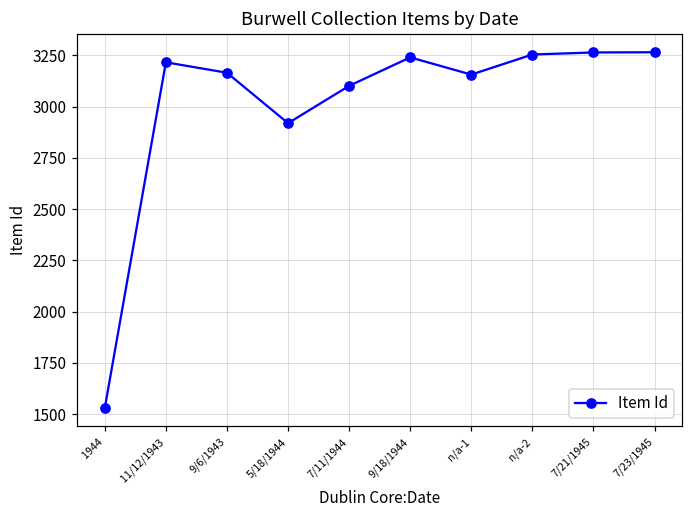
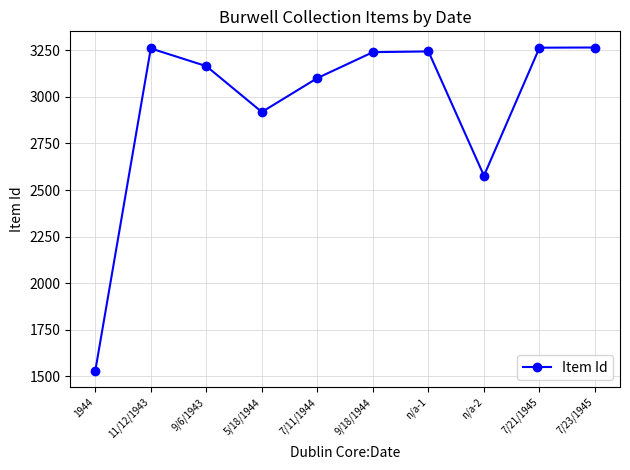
11/12/1943: 3220 -> 3260
n/a-1: 3160 -> 3240
n/a-2: 3250 -> 2580
